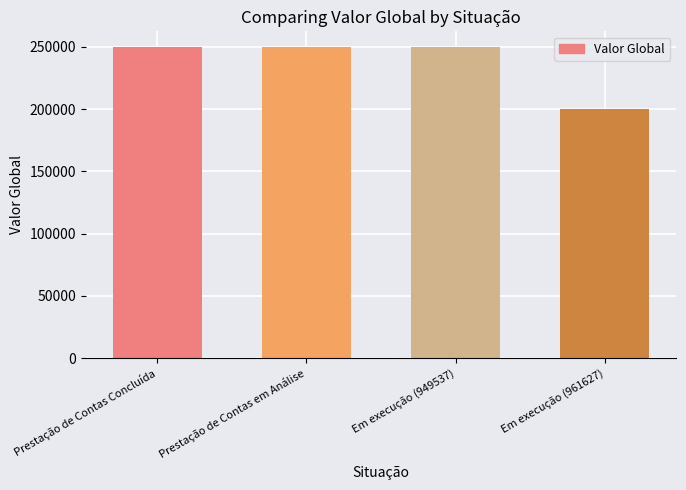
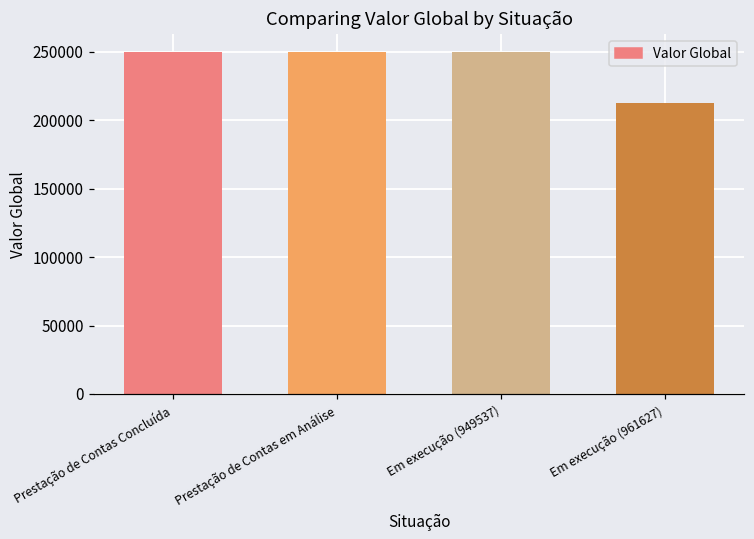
Em execução (961627): 200000 -> 213000
